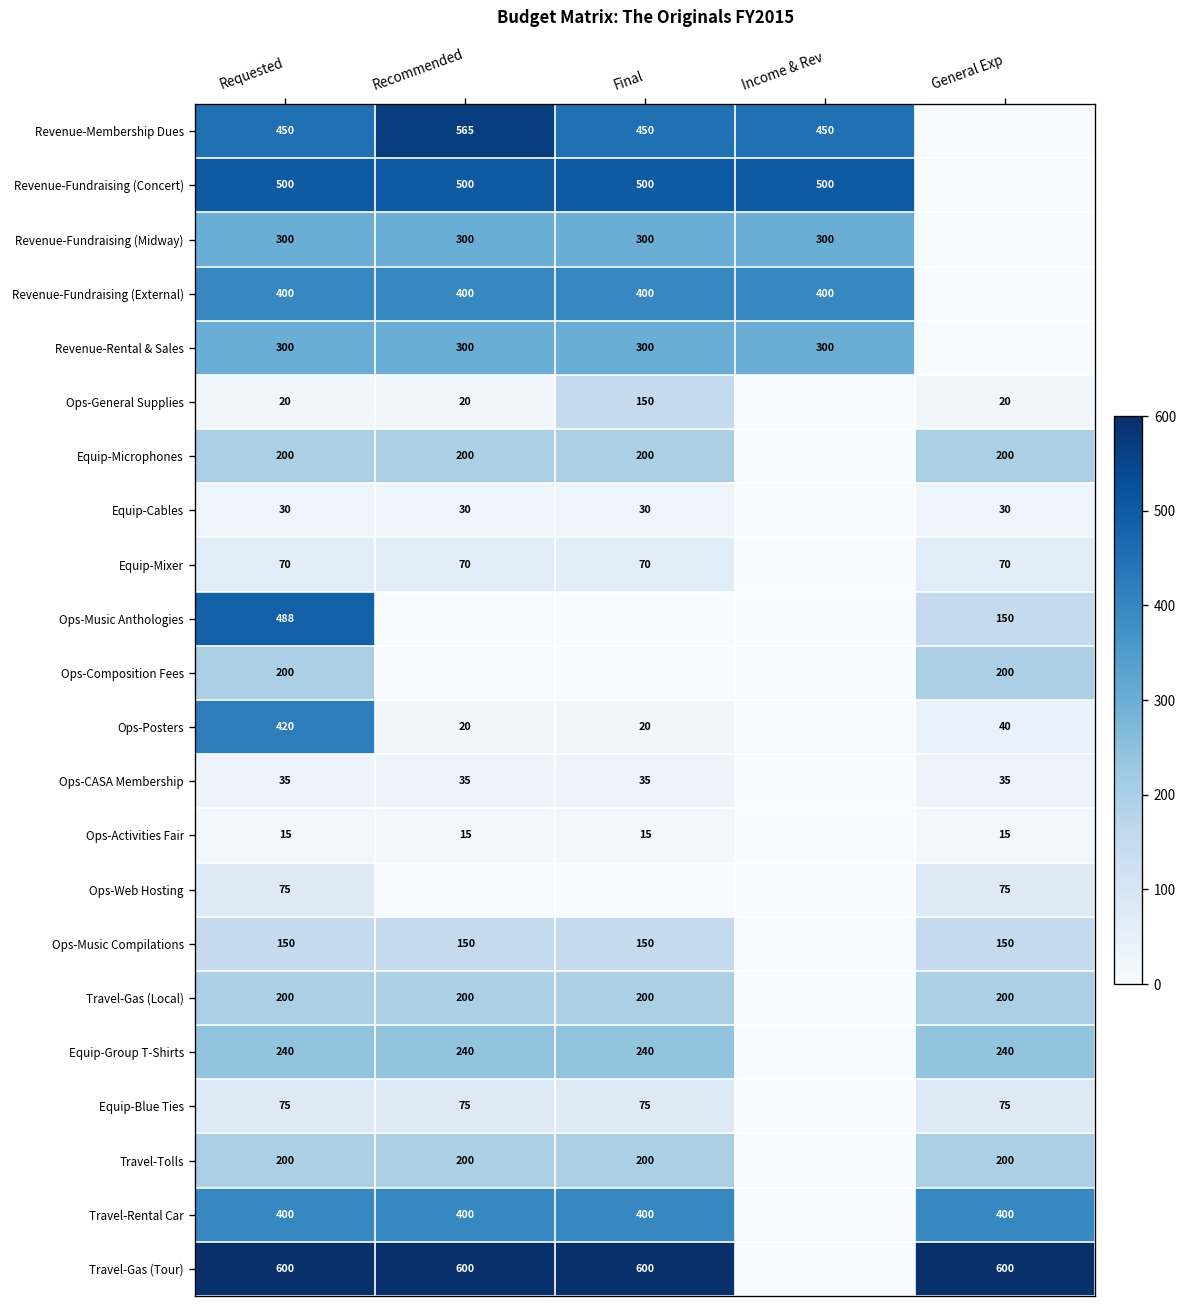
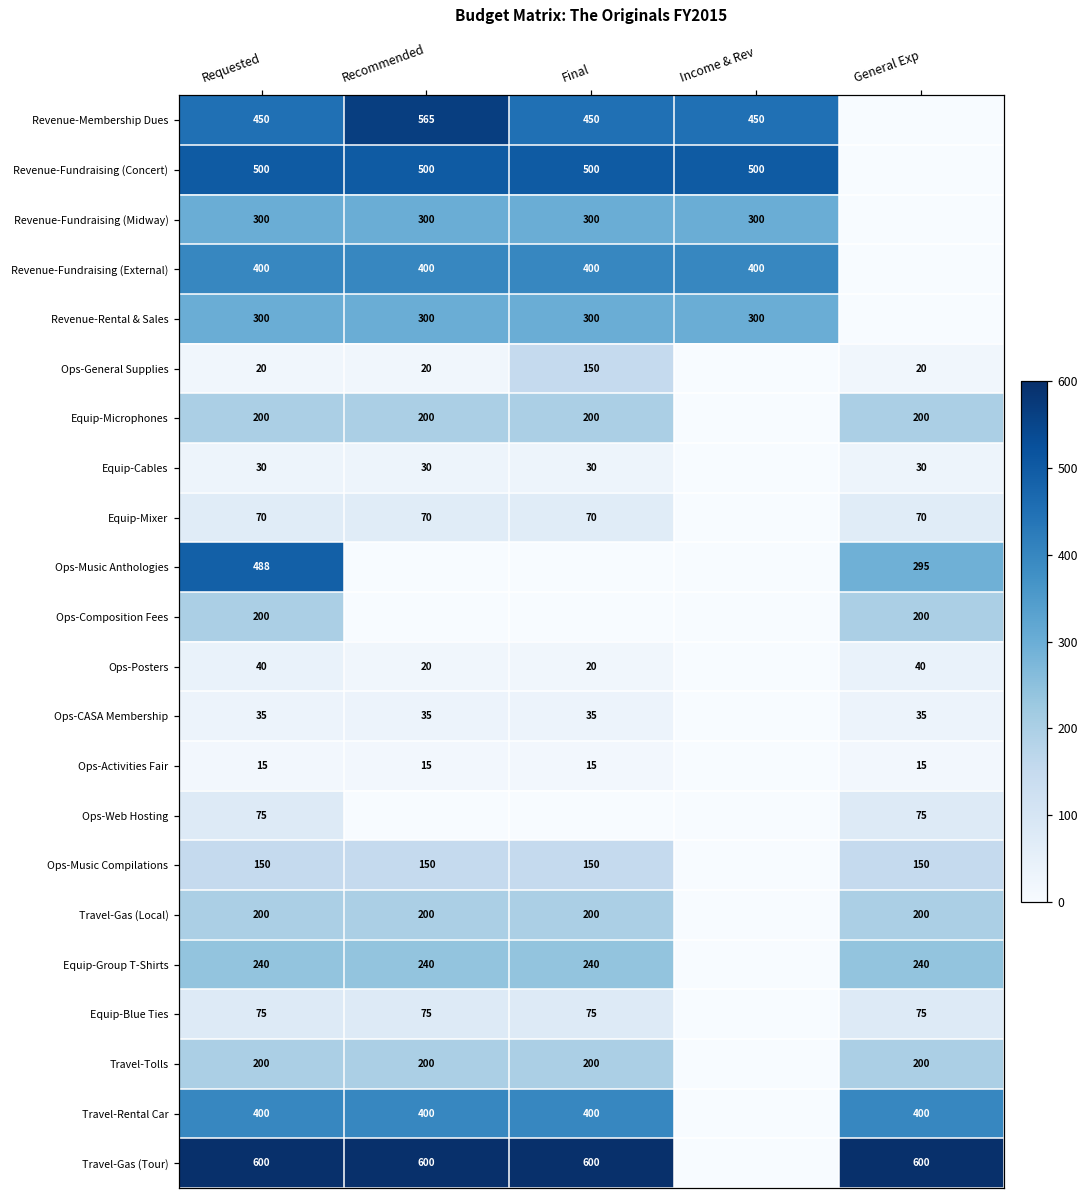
Ops-Music Anthologies, General Exp: 150 -> 295
Ops-Posters, Requested: 420 -> 40
